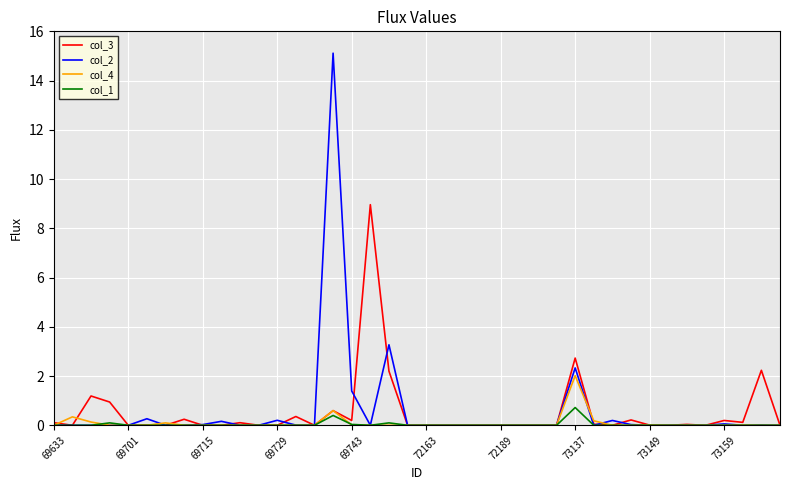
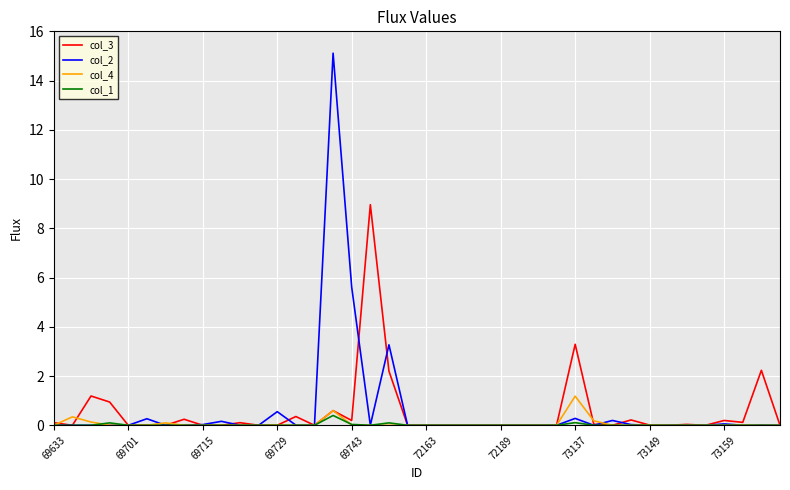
col_2, 69729: 0.2 -> 0.6
col_2, 69743: 1.4 -> 5.6
col_3, 73137: 2.7 -> 3.3
col_2, 73137: 2.3 -> 0.3
col_4, 73137: 2.0 -> 1.2
col_1, 73137: 0.7 -> 0.1
